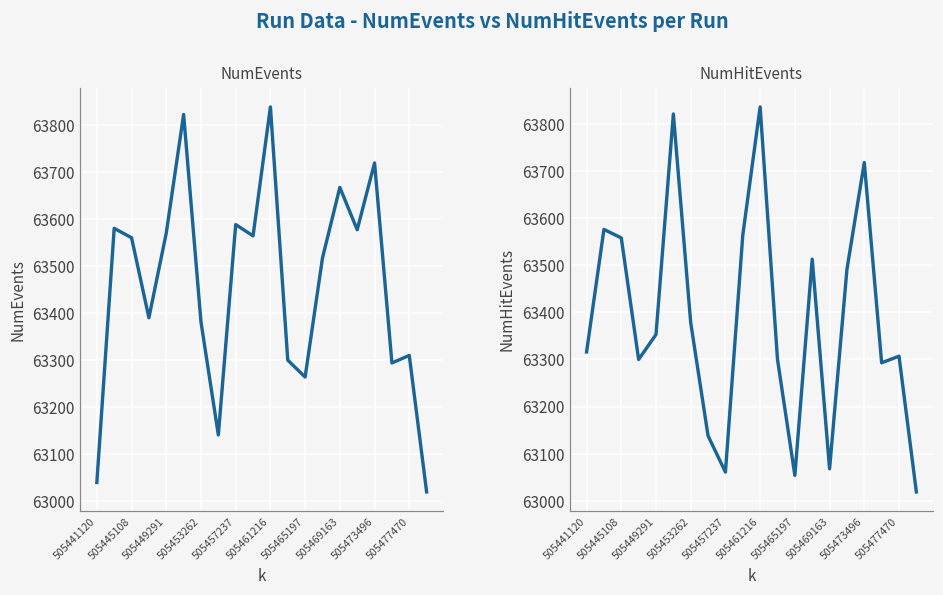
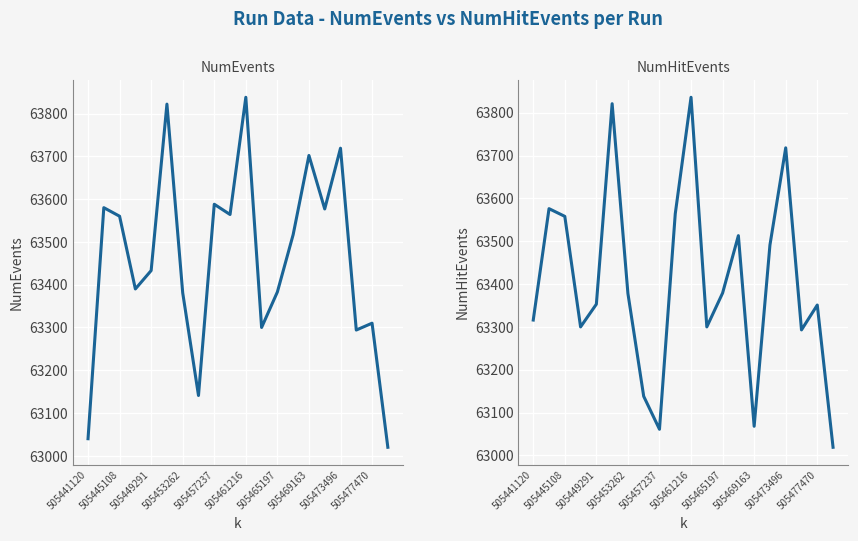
NumEvents, 505449291: 63570 -> 63430
NumEvents, 505465197: 63260 -> 63380
NumEvents, 505469163: 63670 -> 63700
NumHitEvents, 505465197: 63050 -> 63380
NumHitEvents, 505477470: 63310 -> 63350
